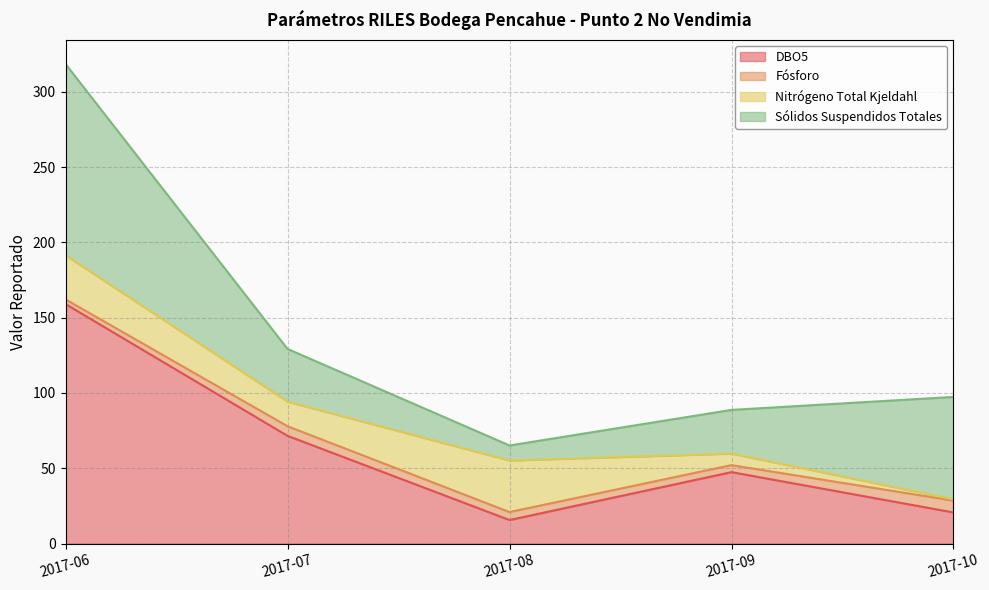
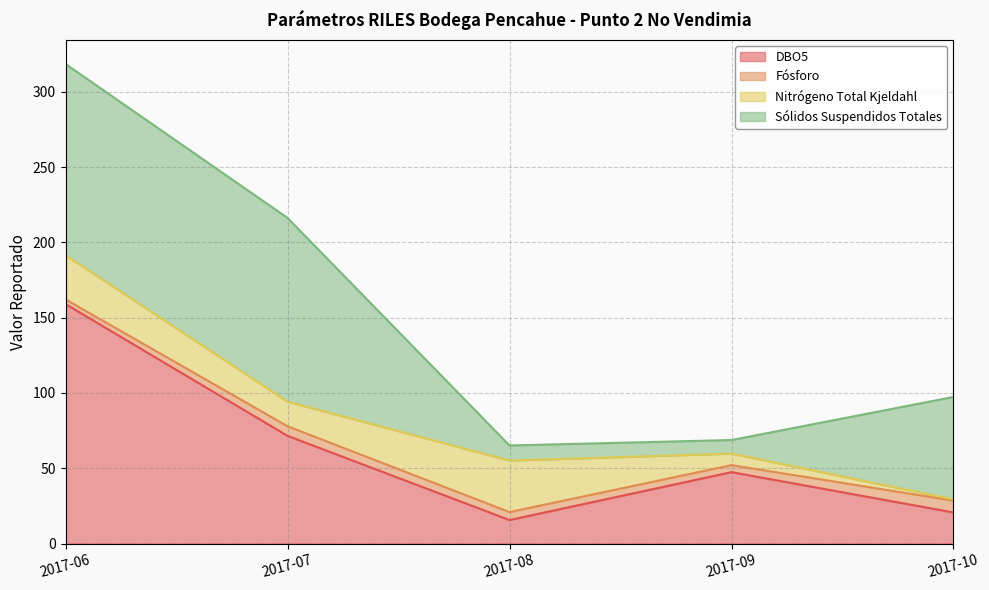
Sólidos Suspendidos Totales, 2017-07: 35 -> 122
Sólidos Suspendidos Totales, 2017-09: 29 -> 9
